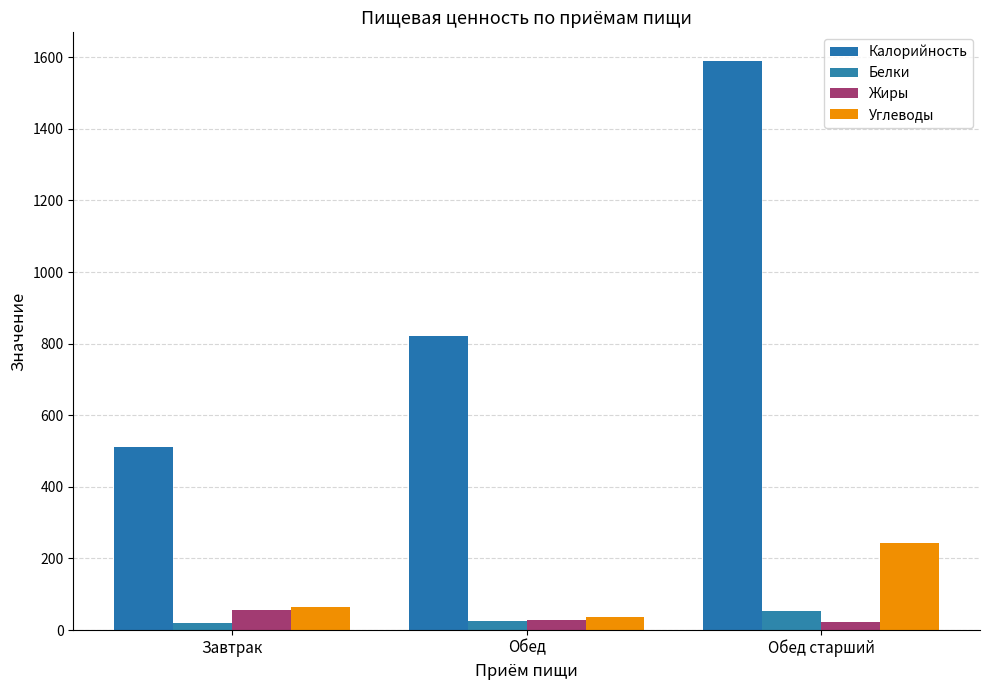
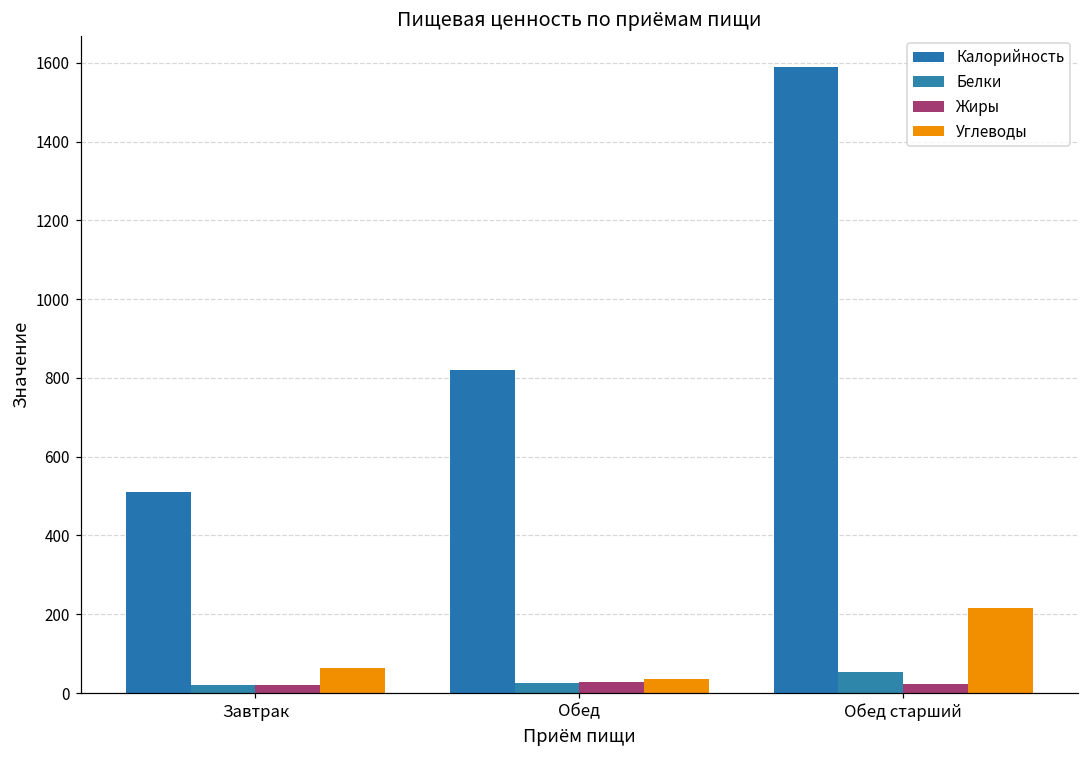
Жиры, Завтрак: 50 -> 20
Углеводы, Обед старший: 240 -> 220
